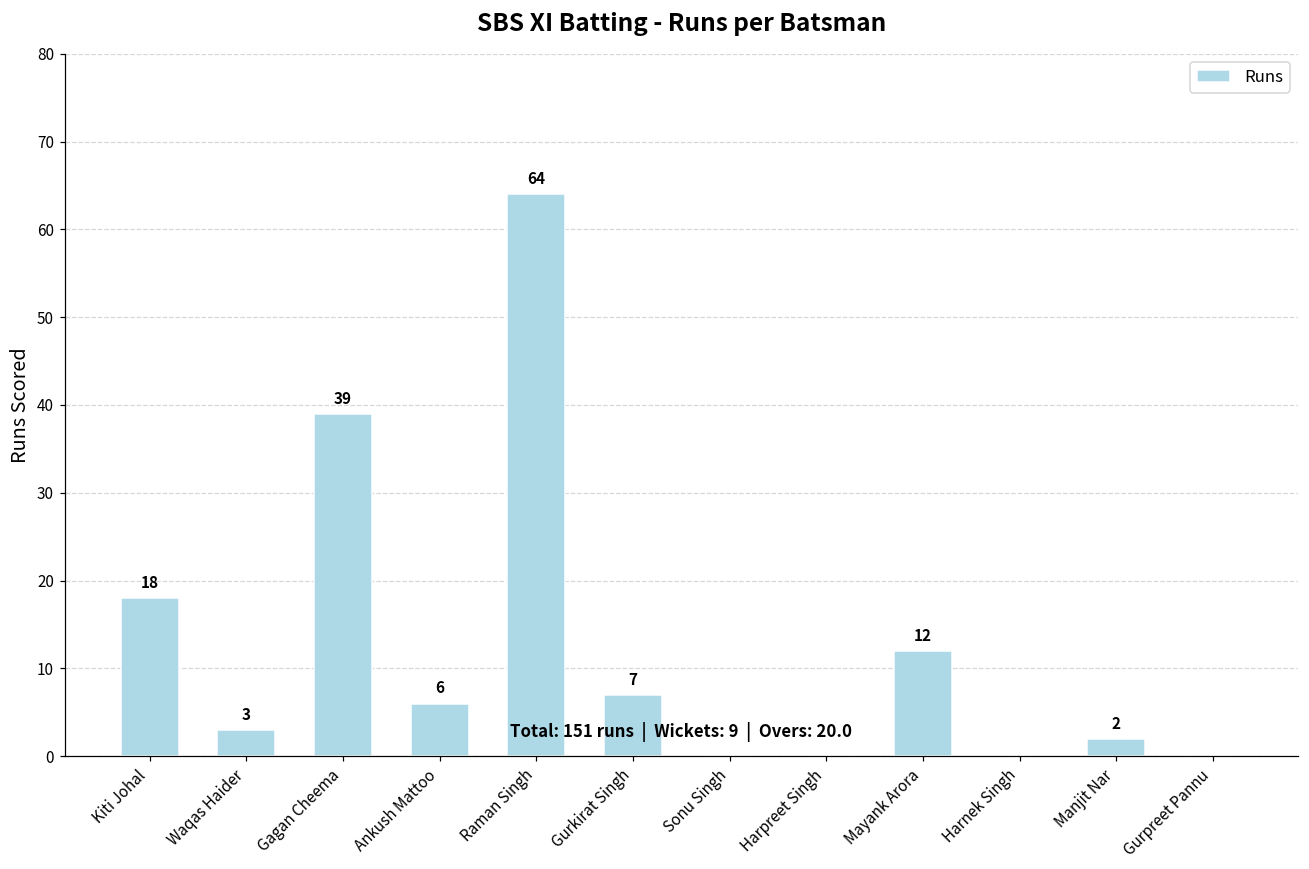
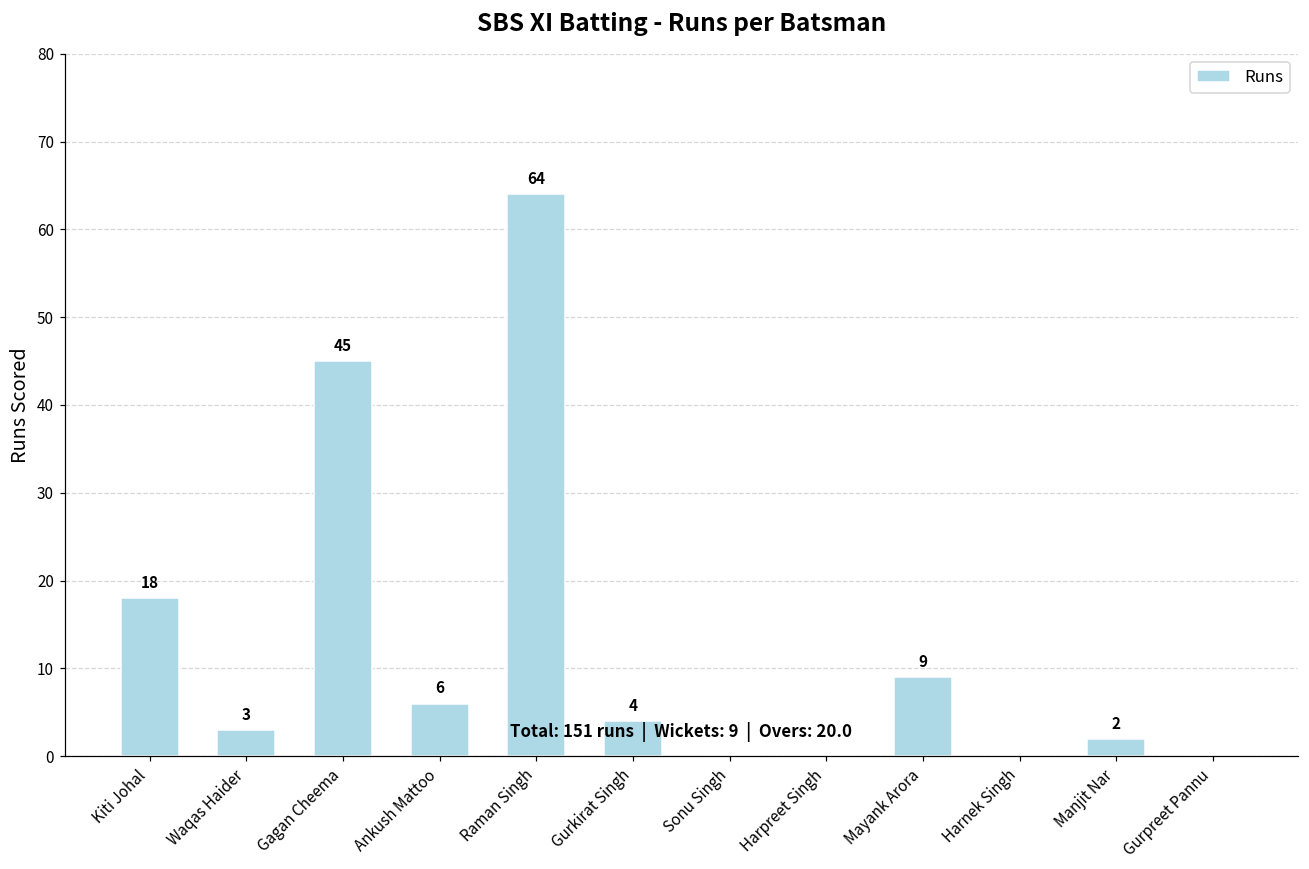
Gagan Cheema: 39 -> 45
Gurkirat Singh: 7 -> 4
Mayank Arora: 12 -> 9
